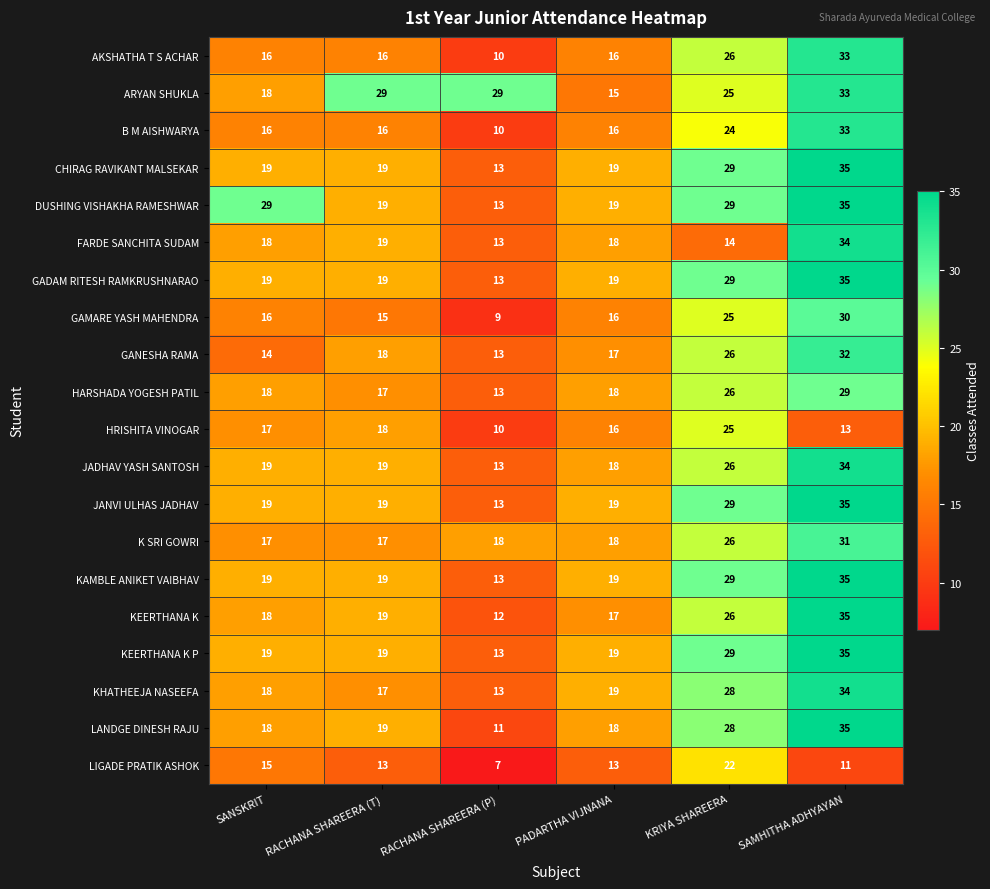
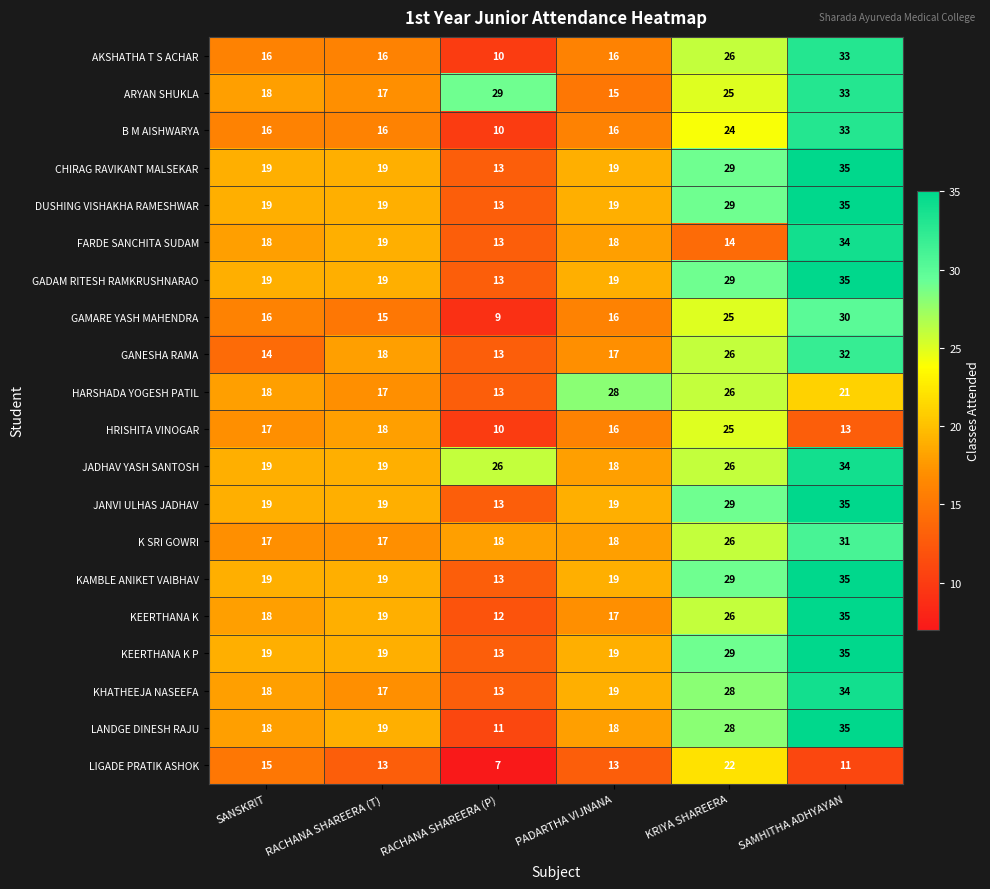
ARYAN SHUKLA, RACHANA SHAREERA (T): 29 -> 17
DUSHING VISHAKHA RAMESHWAR, SANSKRIT: 29 -> 19
HARSHADA YOGESH PATIL, PADARTHA VIJNANA: 18 -> 28
HARSHADA YOGESH PATIL, SAMHITHA ADHYAYAN: 29 -> 21
JADHAV YASH SANTOSH, RACHANA SHAREERA (P): 13 -> 26
